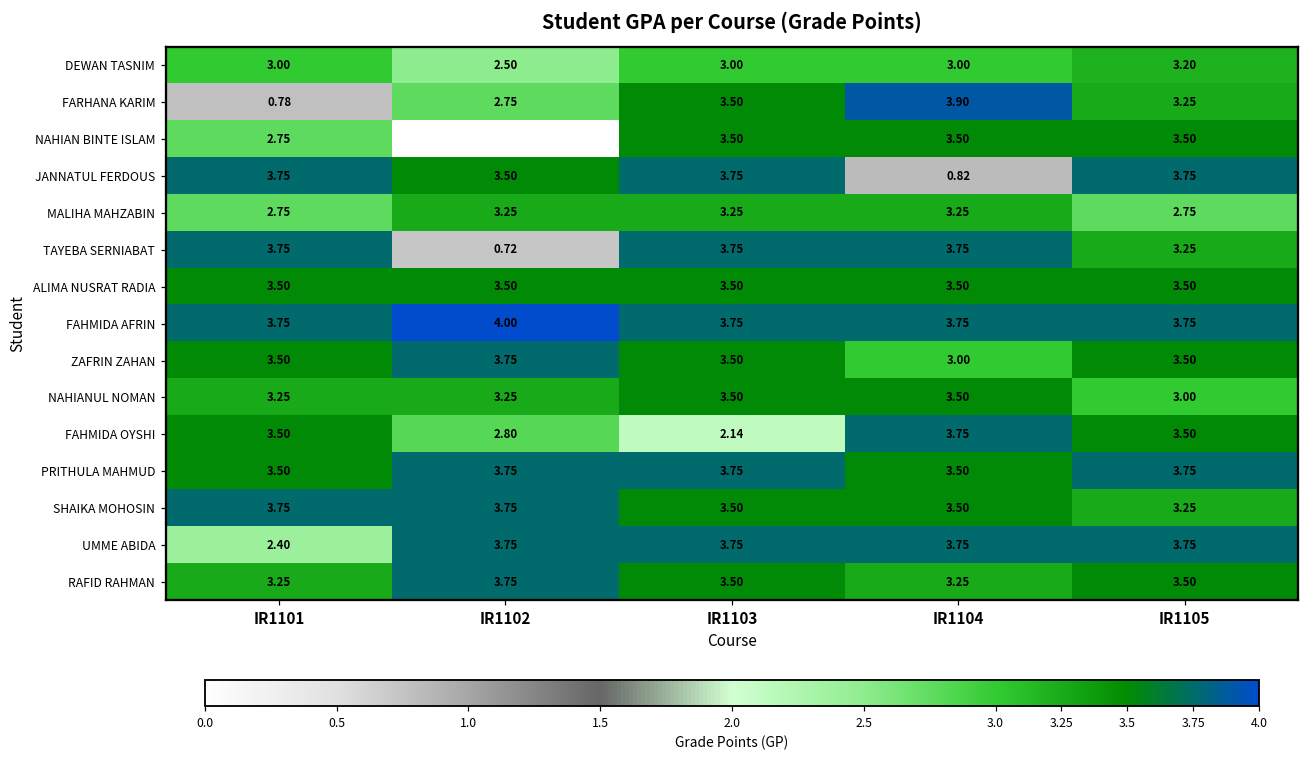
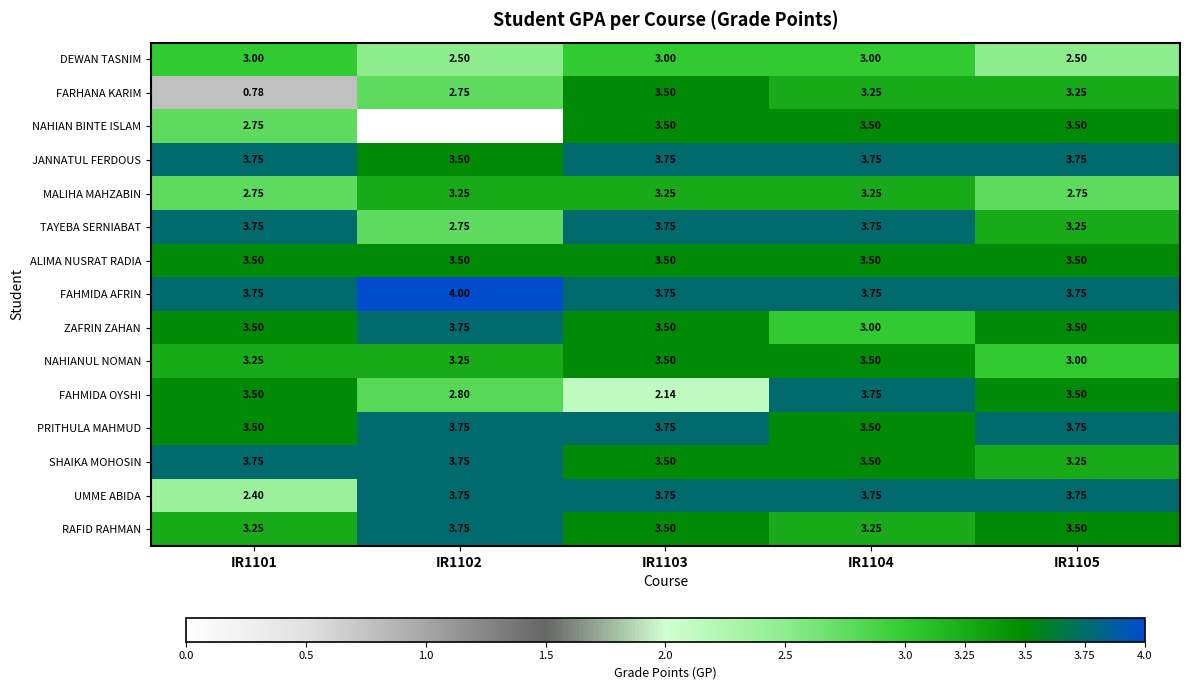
DEWAN TASNIM, IR1105: 3.20 -> 2.50
FARHANA KARIM, IR1104: 3.90 -> 3.25
JANNATUL FERDOUS, IR1104: 0.82 -> 3.75
TAYEBA SERNIABAT, IR1102: 0.72 -> 2.75
